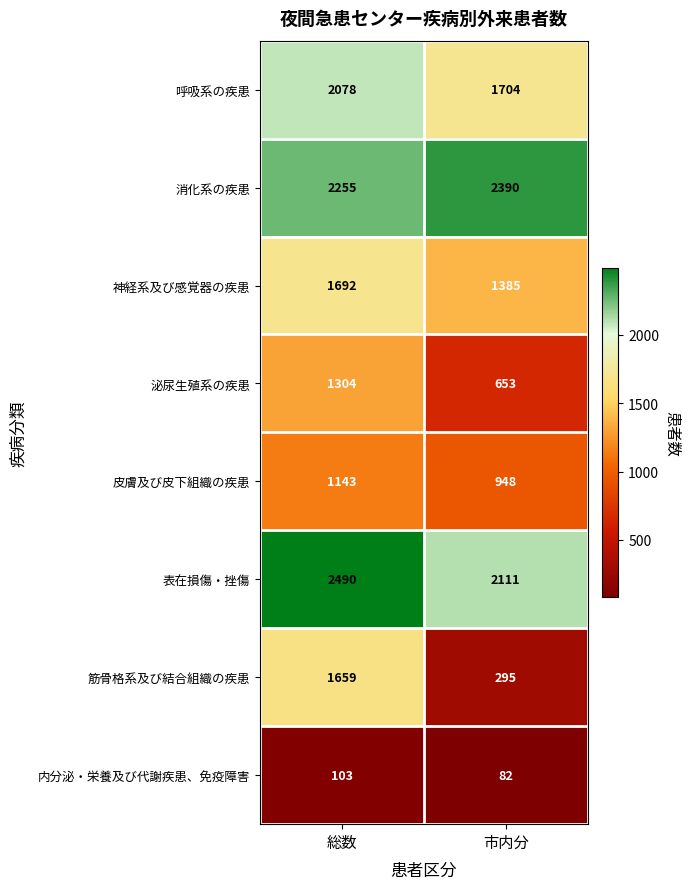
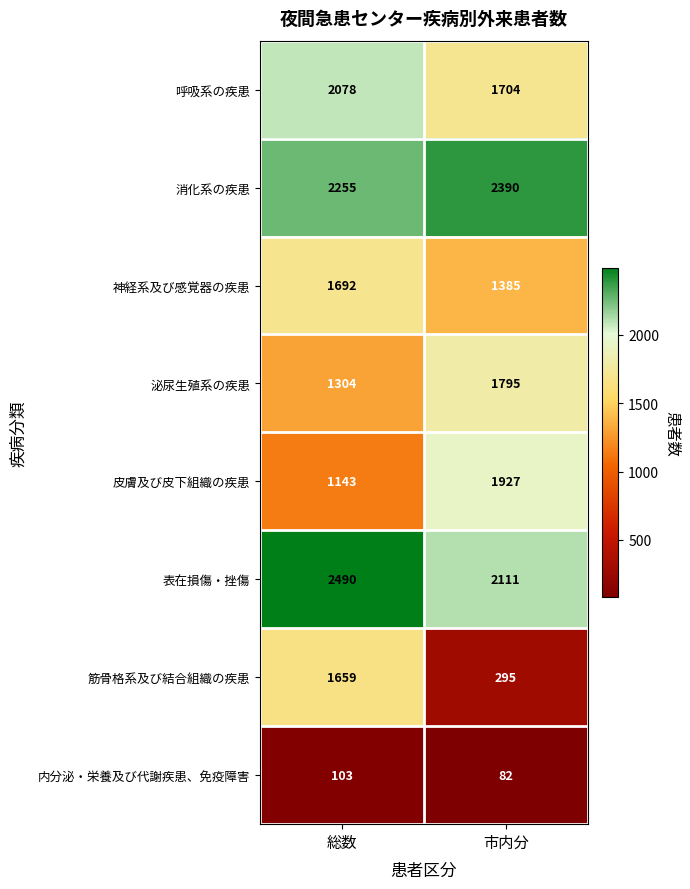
泌尿生殖系の疾患, 市内分: 653 -> 1795
皮膚及び皮下組織の疾患, 市内分: 948 -> 1927
